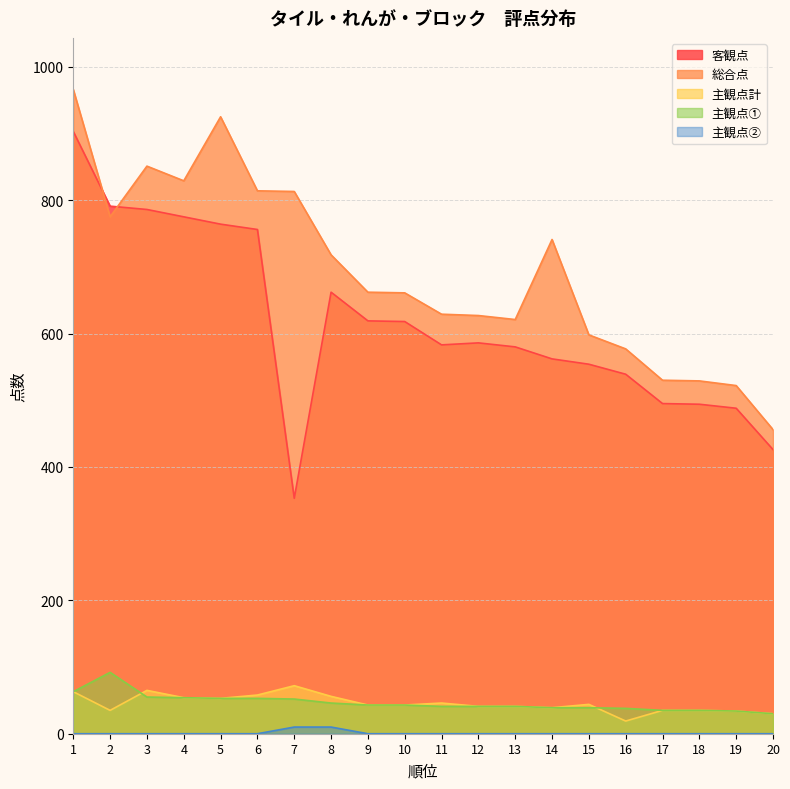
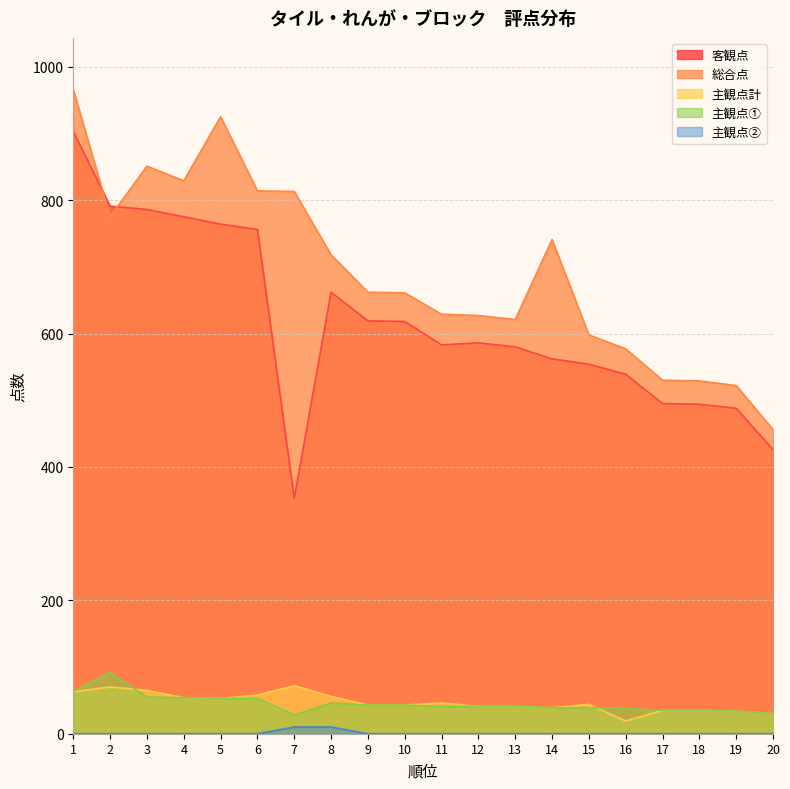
主観点計, 2: 40 -> 70
主観点①, 7: 50 -> 30
